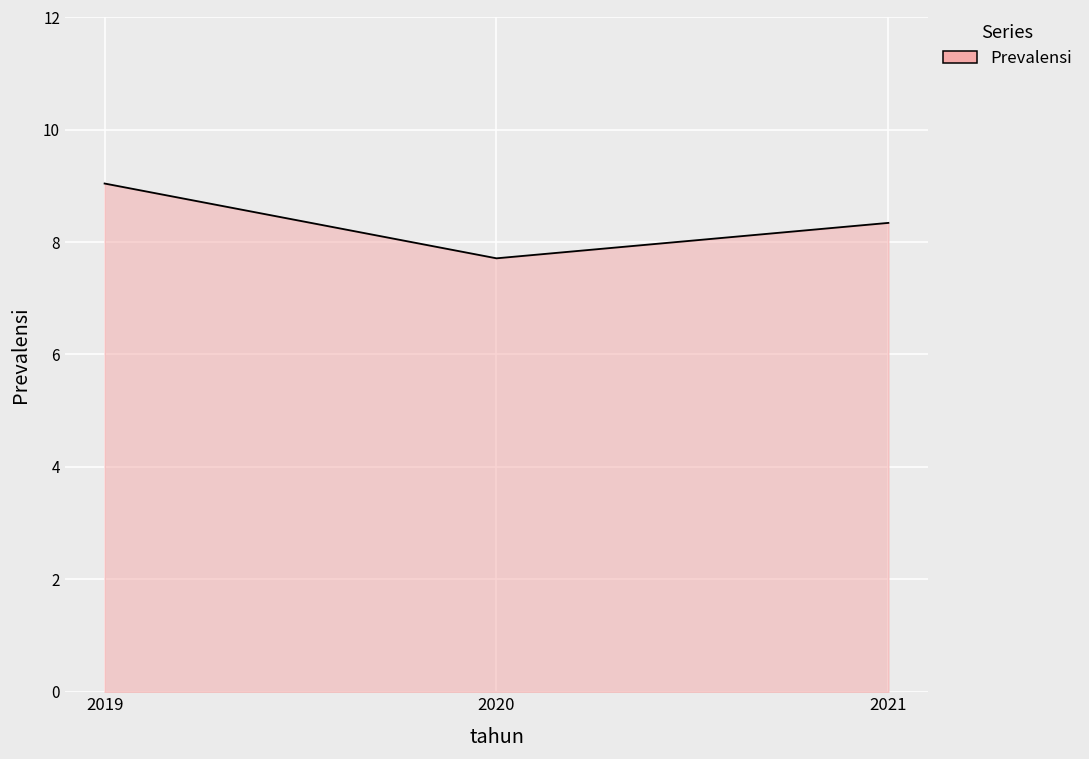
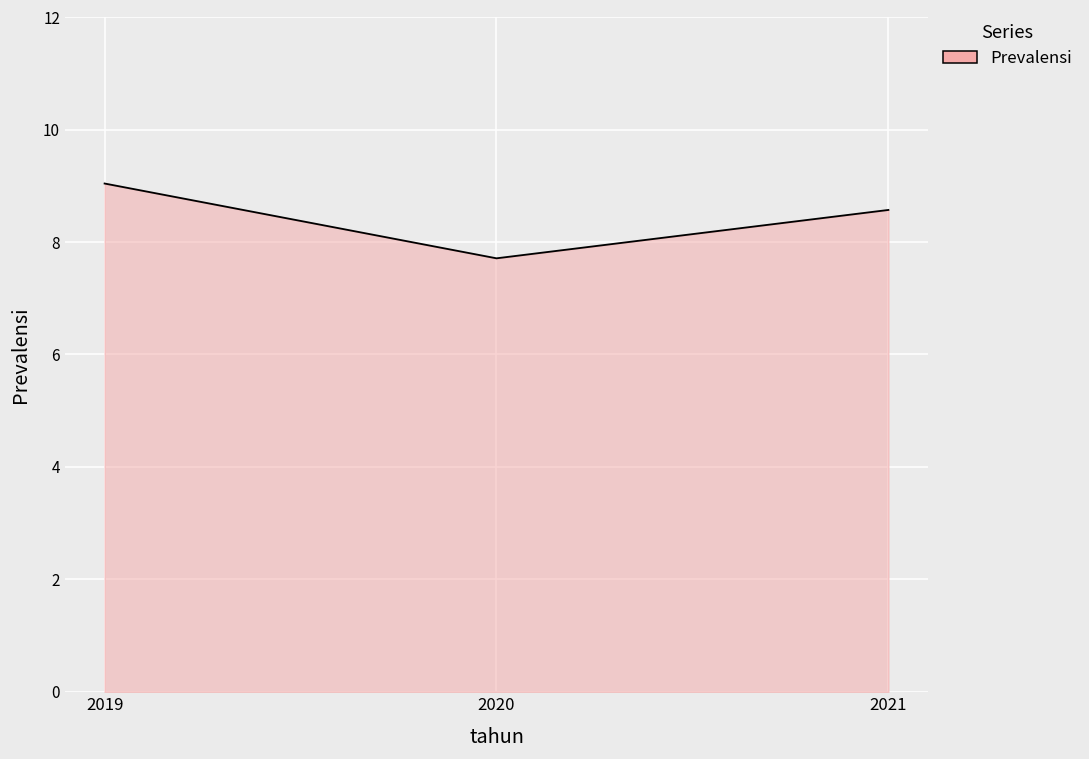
2021: 8.3 -> 8.6
